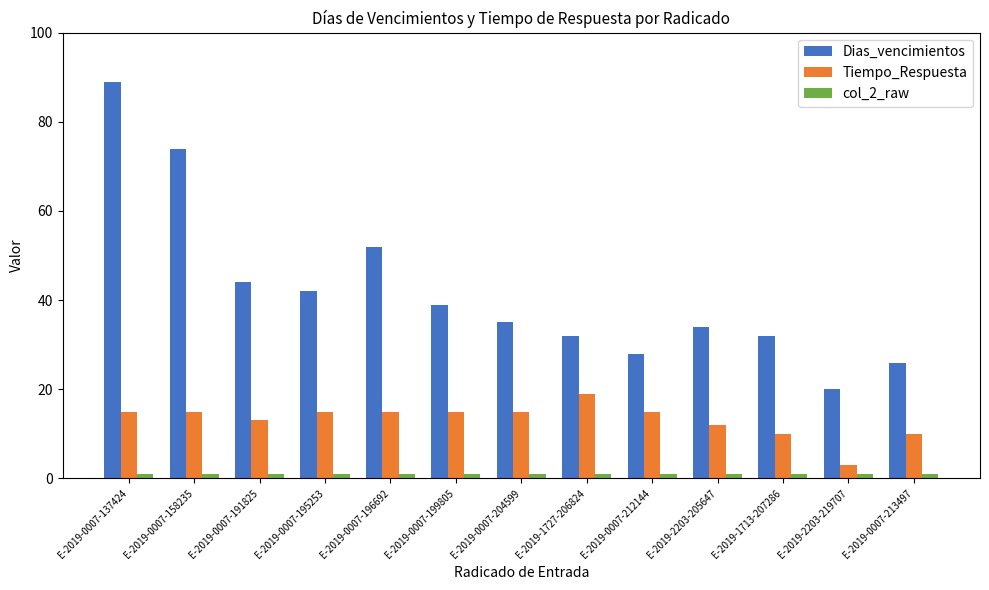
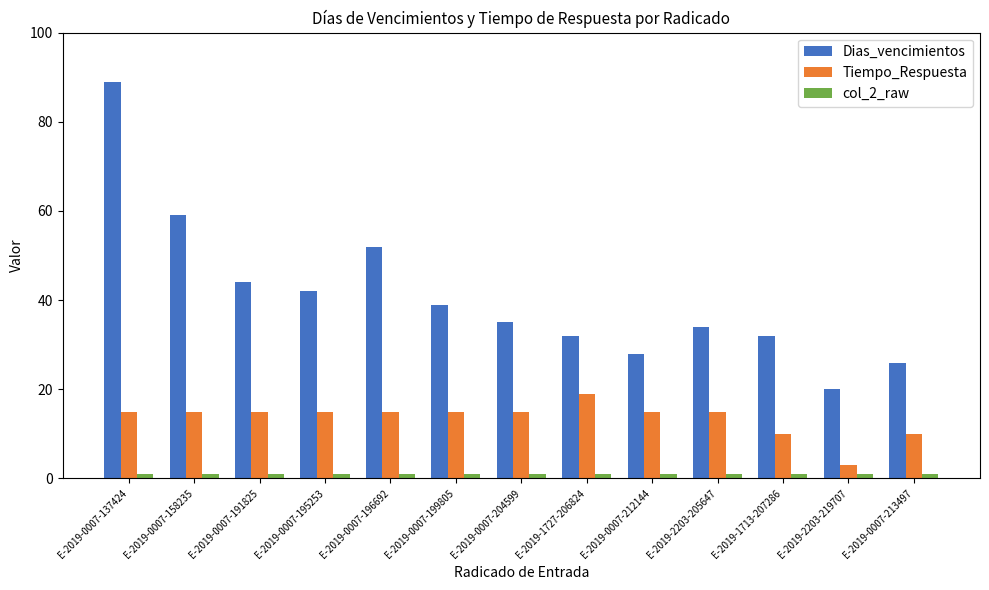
Dias_vencimientos, E-2019-0007-158235: 74 -> 59
Tiempo_Respuesta, E-2019-0007-191825: 13 -> 15
Tiempo_Respuesta, E-2019-2203-205647: 12 -> 15
